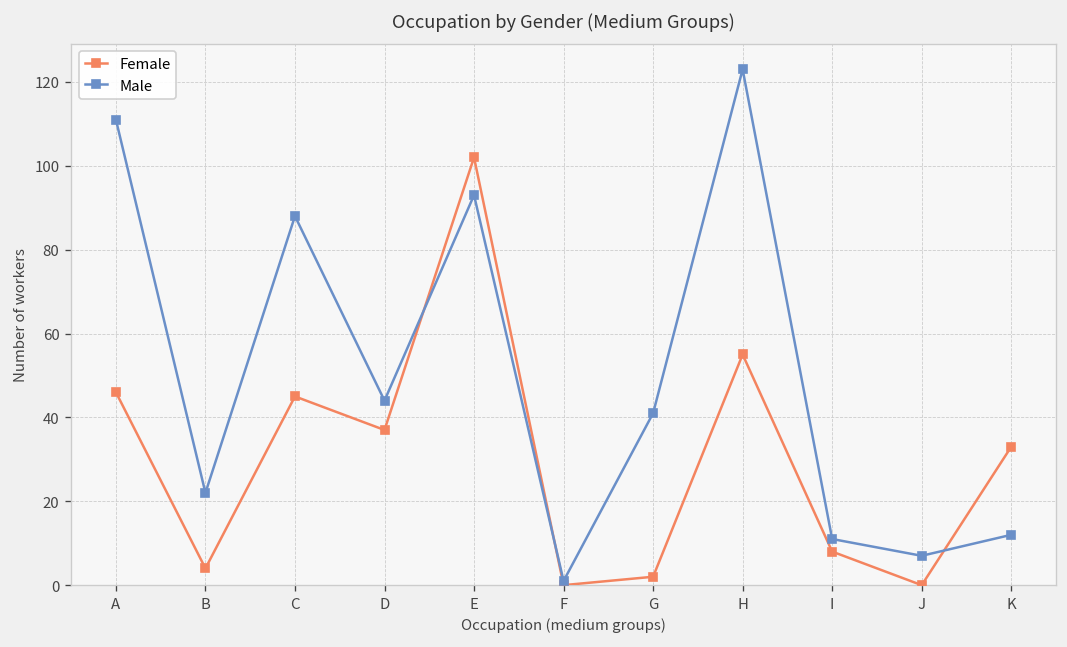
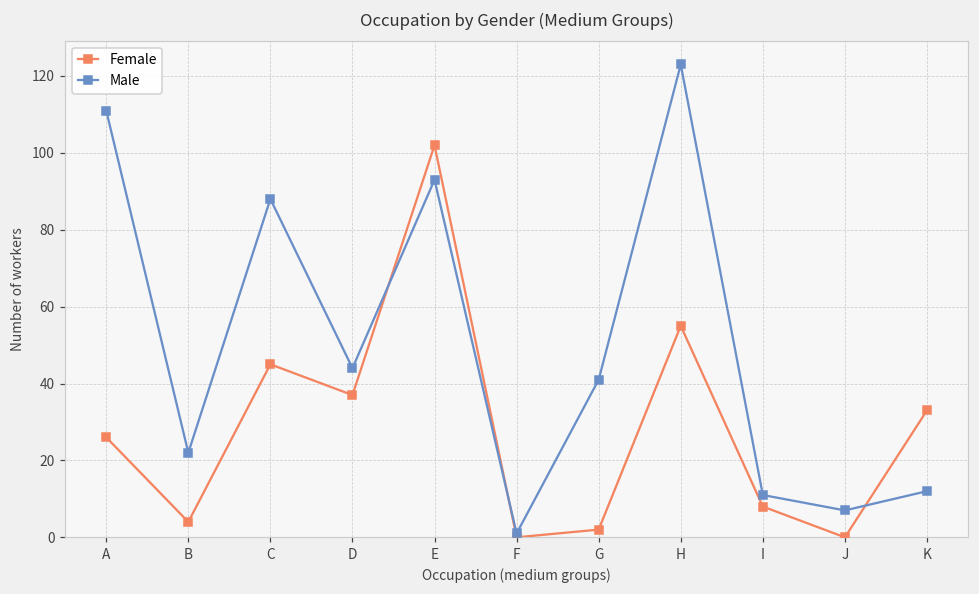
Female, A: 46 -> 26
